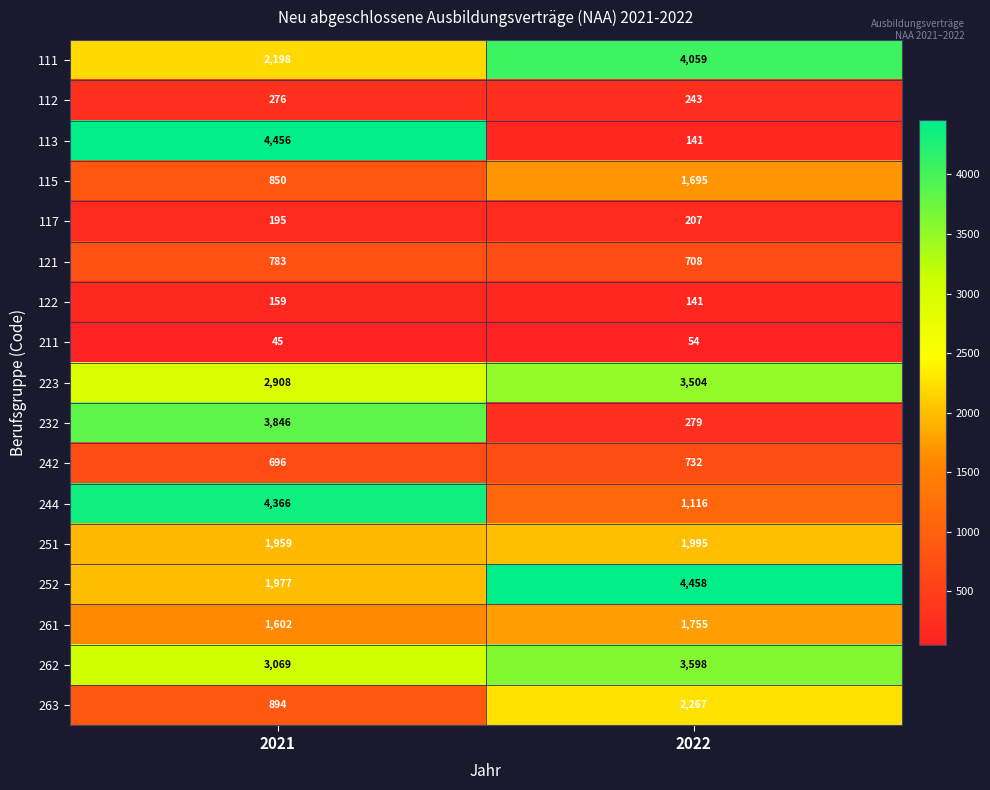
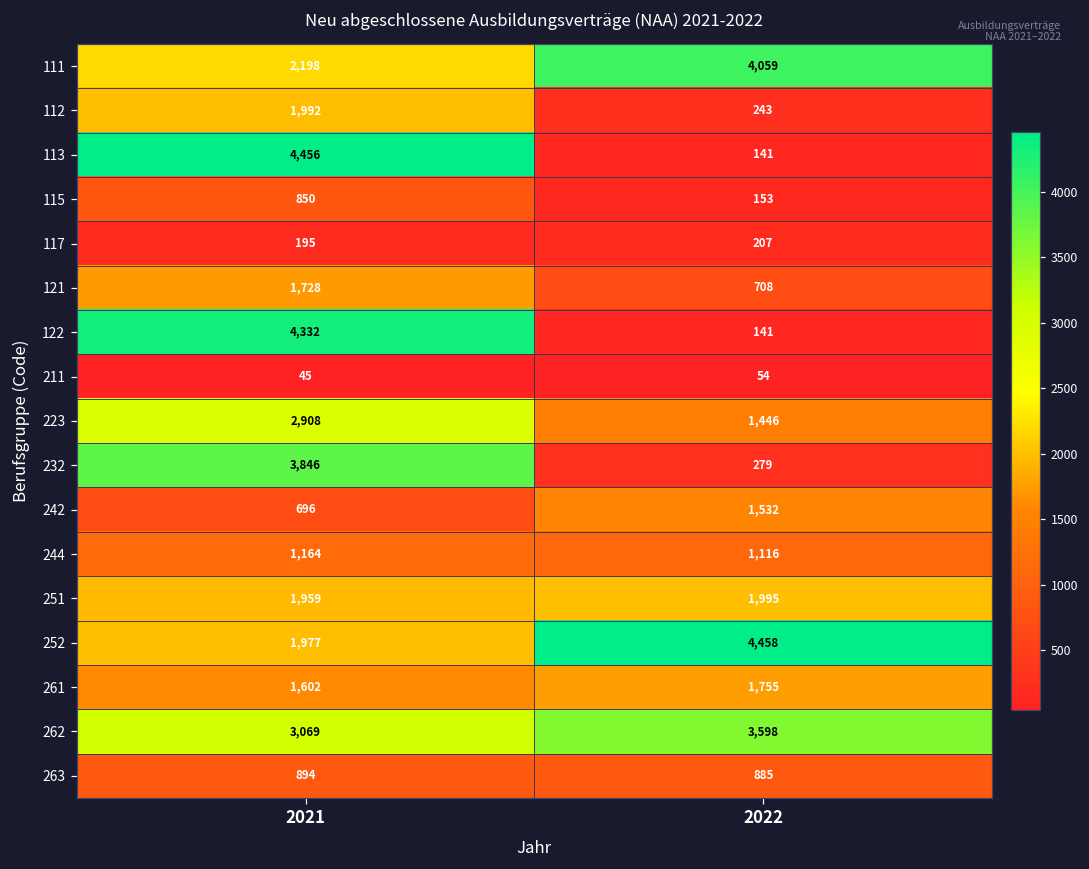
112, 2021: 276 -> 1,992
115, 2022: 1,695 -> 153
121, 2021: 783 -> 1,728
122, 2021: 159 -> 4,332
223, 2022: 3,504 -> 1,446
242, 2022: 732 -> 1,532
244, 2021: 4,366 -> 1,164
263, 2022: 2,267 -> 885
